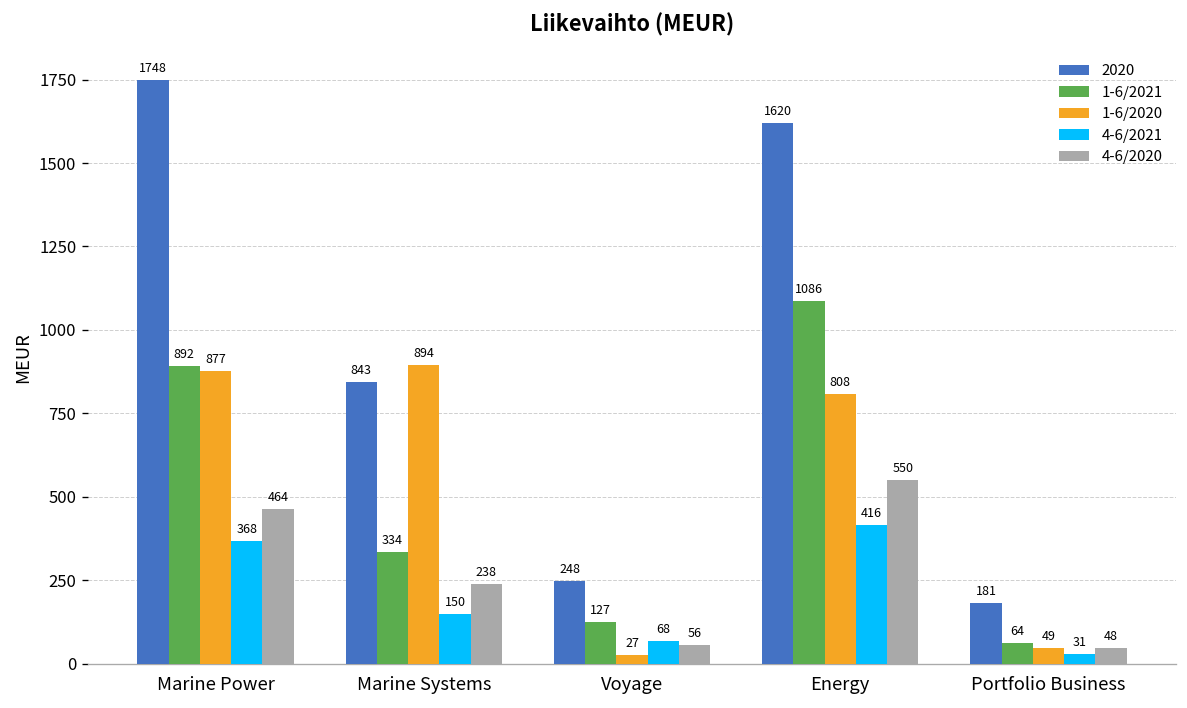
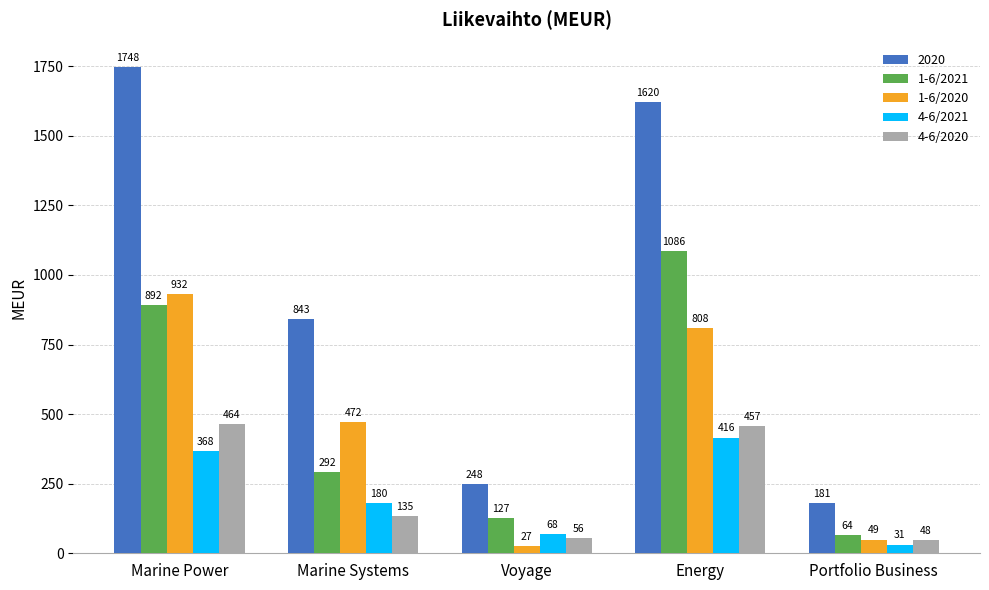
1-6/2020, Marine Power: 877 -> 932
1-6/2021, Marine Systems: 334 -> 292
1-6/2020, Marine Systems: 894 -> 472
4-6/2021, Marine Systems: 150 -> 180
4-6/2020, Marine Systems: 238 -> 135
4-6/2020, Energy: 550 -> 457
